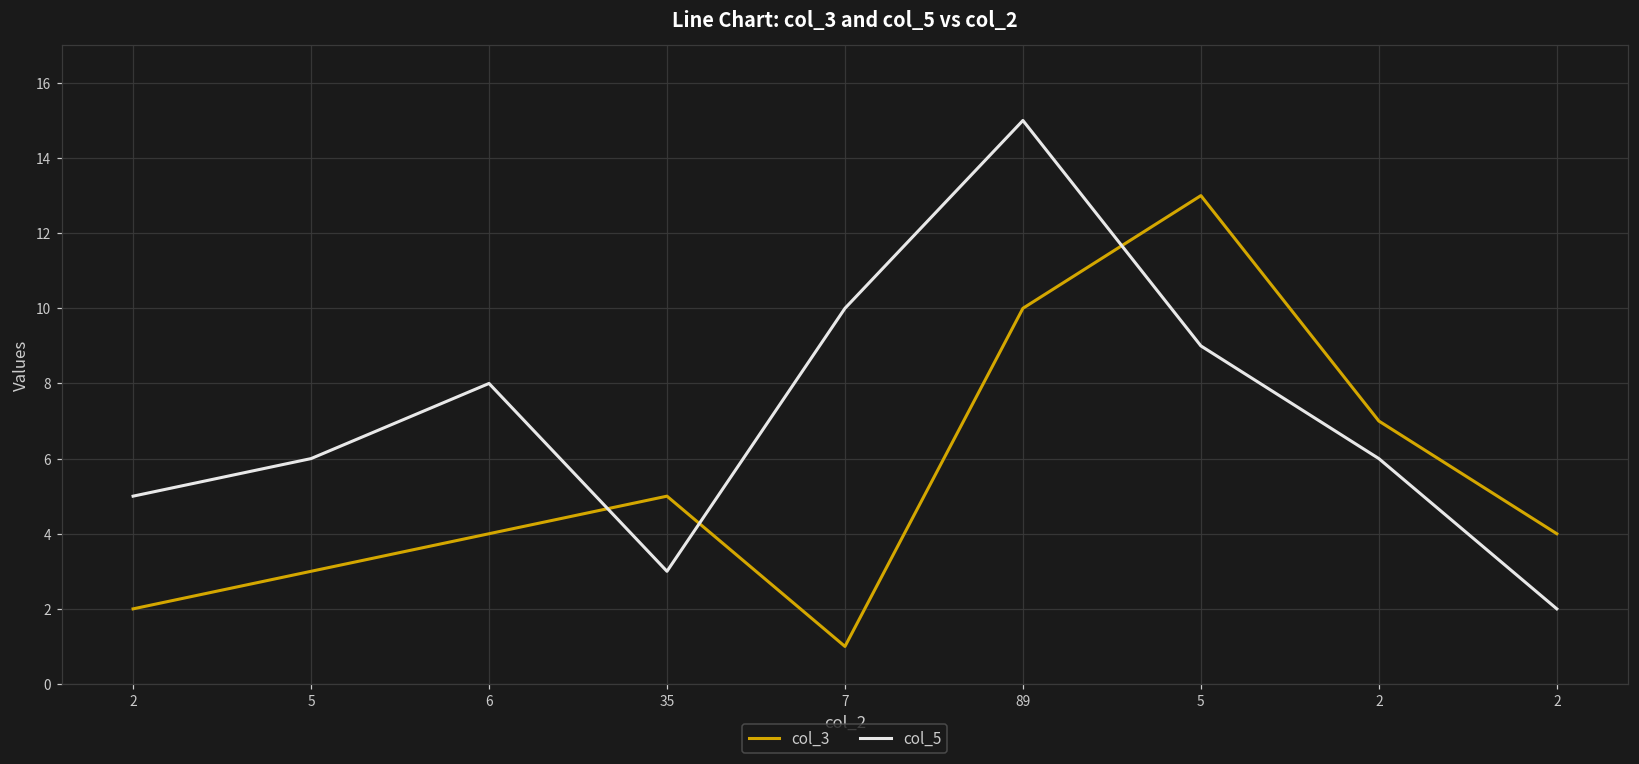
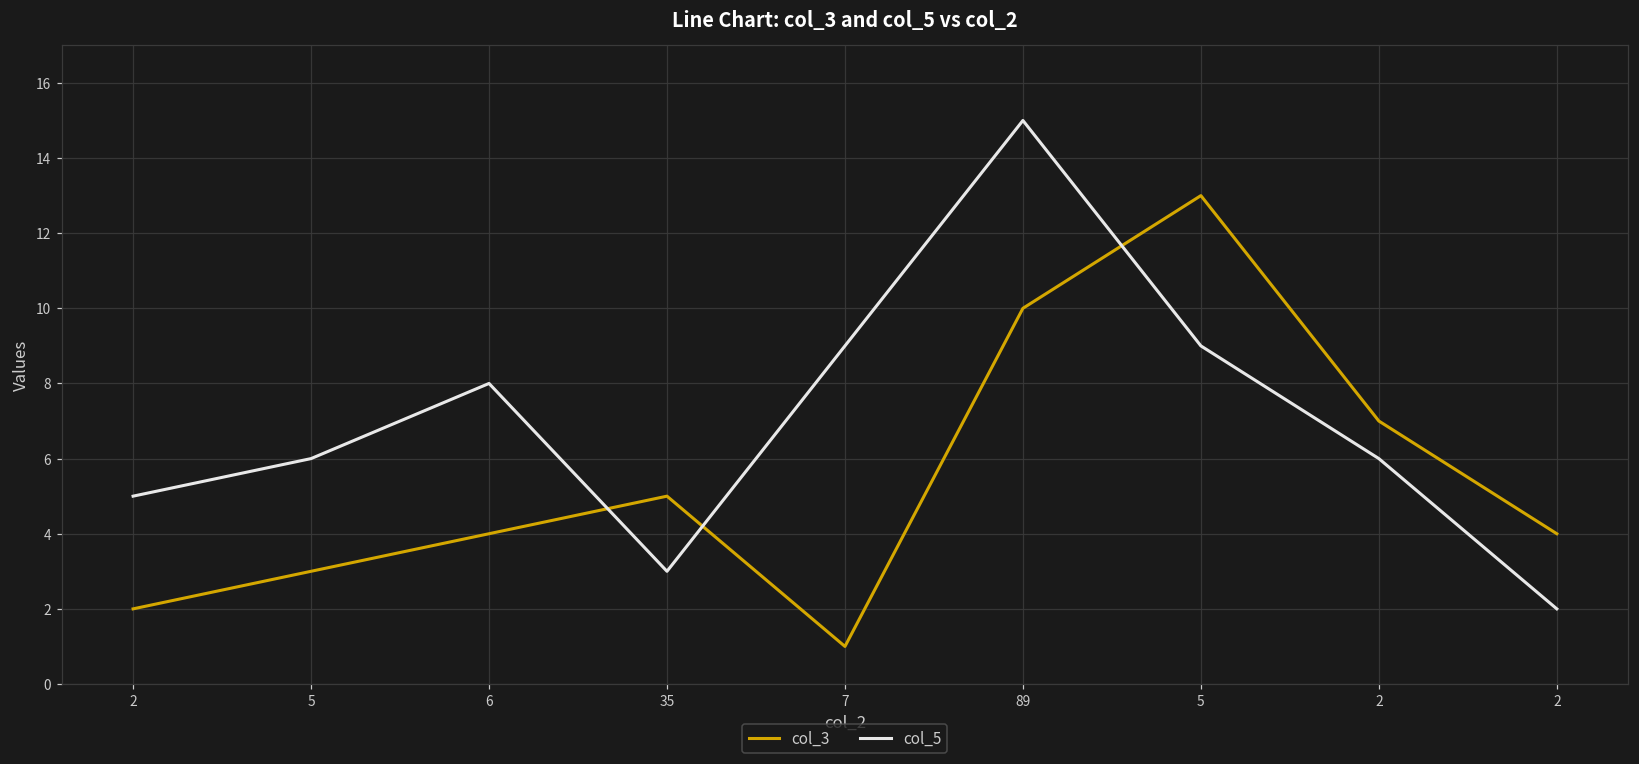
col_5, 7: 10 -> 9
